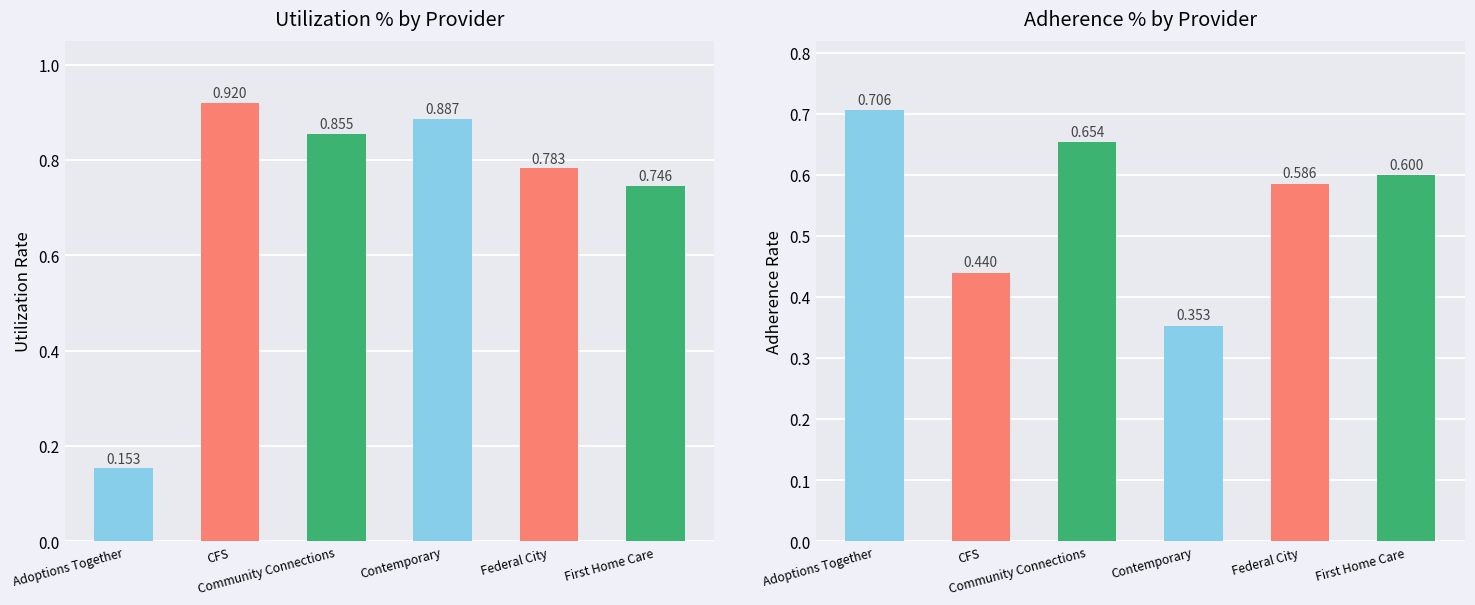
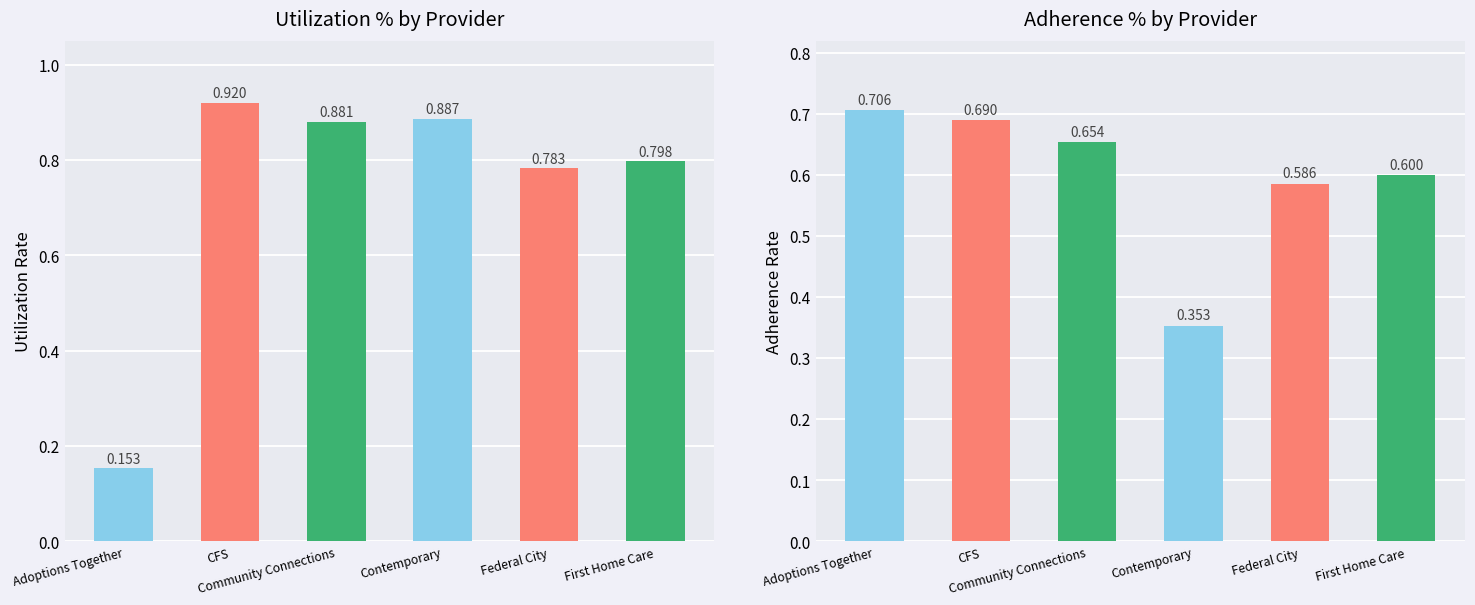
Utilization % by Provider, Community Connections: 0.855 -> 0.881
Utilization % by Provider, First Home Care: 0.746 -> 0.798
Adherence % by Provider, CFS: 0.440 -> 0.690
